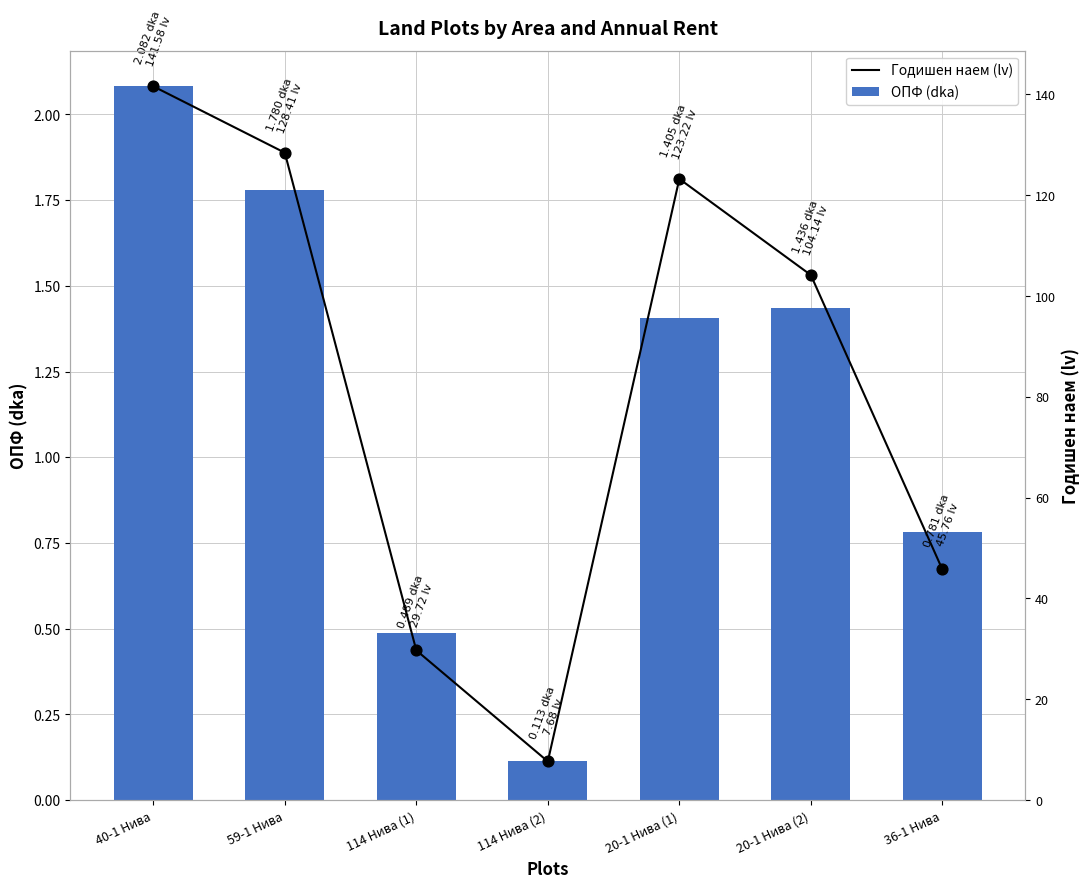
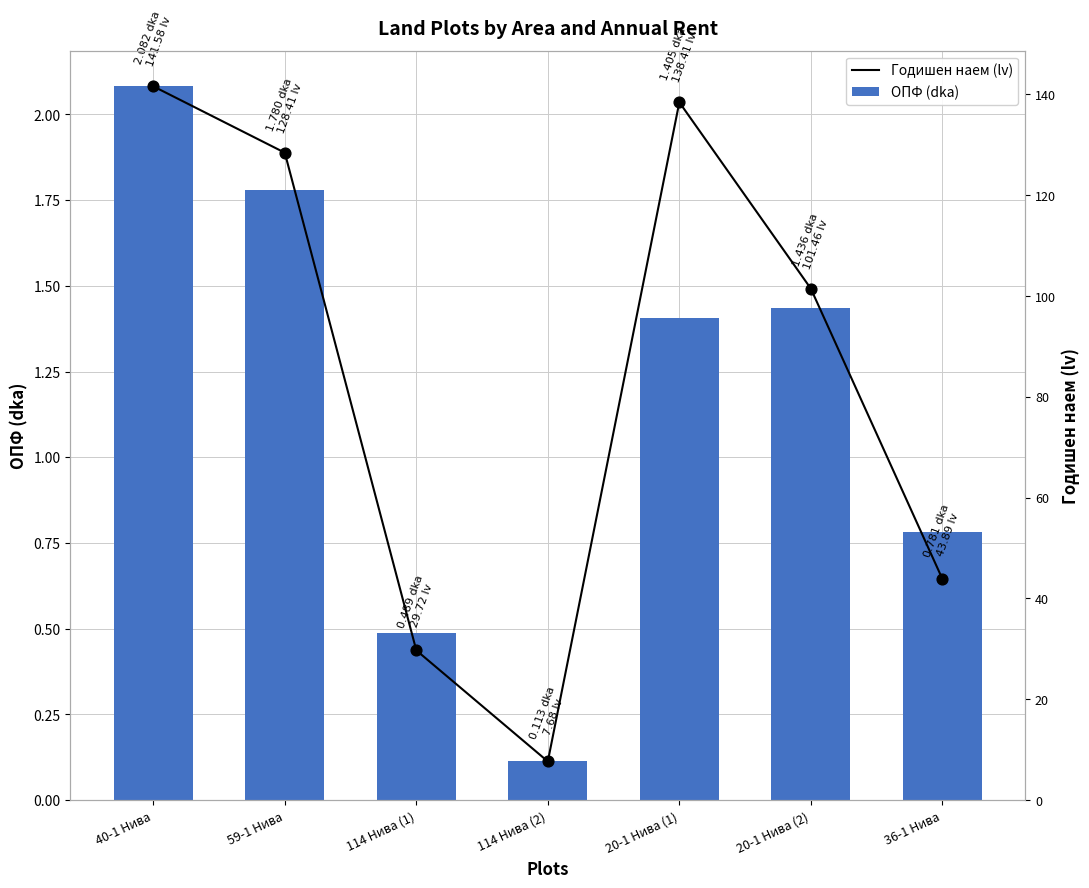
Годишен наем (lv), 20-1 Нива (1): 123.22 -> 138.41
Годишен наем (lv), 20-1 Нива (2): 104.14 -> 101.46
Годишен наем (lv), 36-1 Нива: 45.76 -> 43.89
